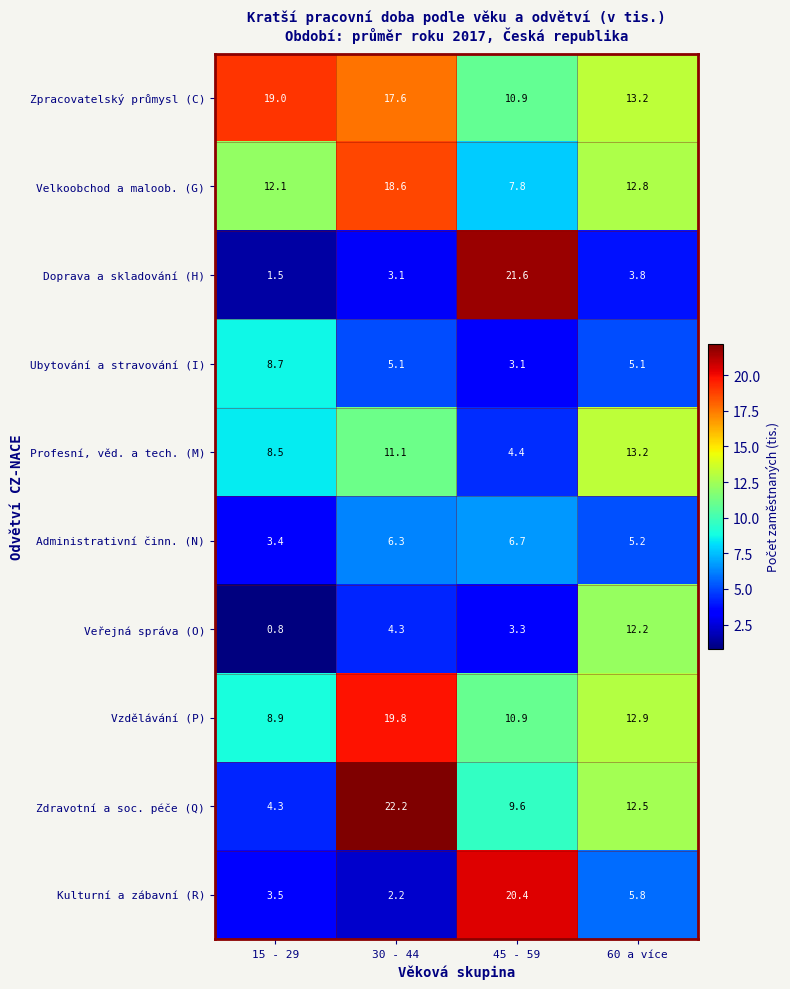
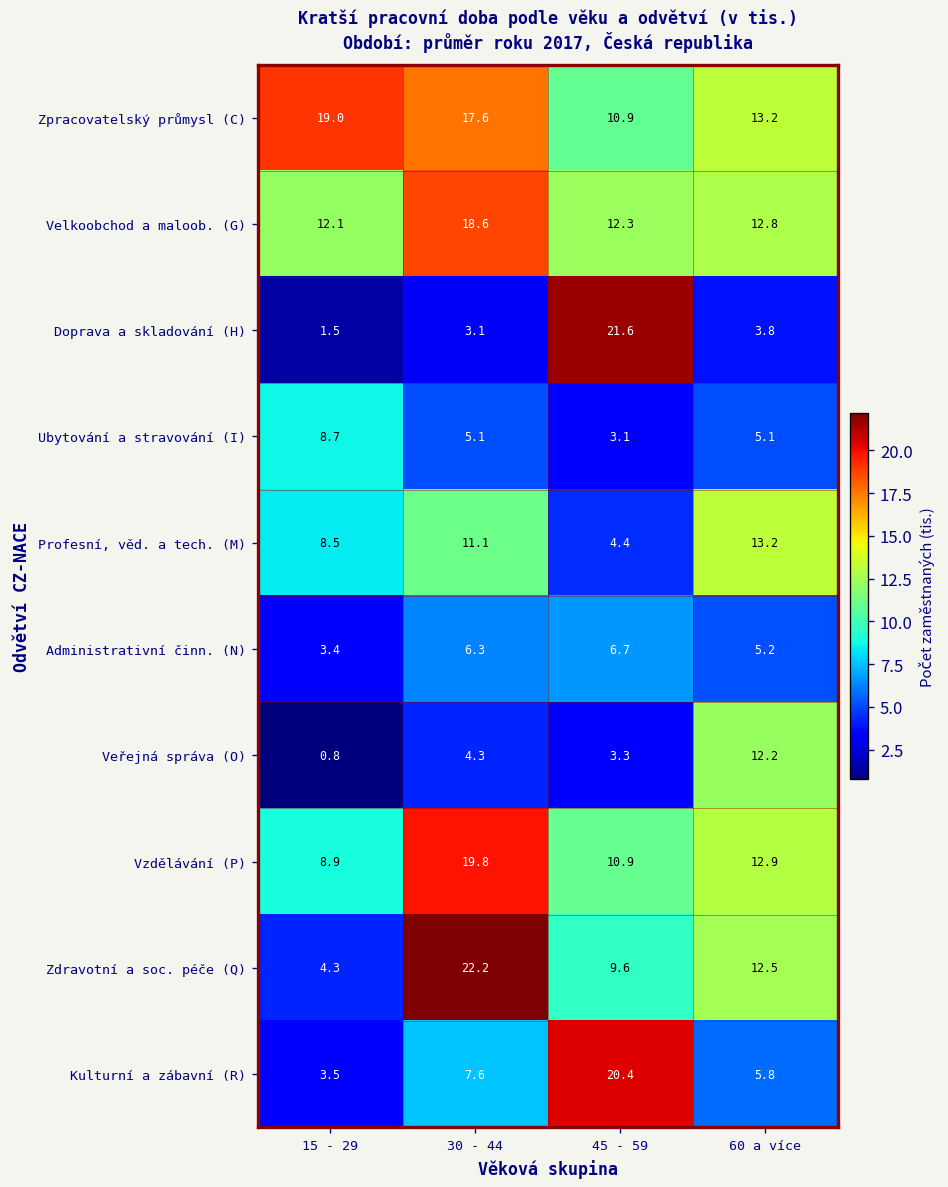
Velkoobchod a maloob. (G), 45 - 59: 7.8 -> 12.3
Kulturní a zábavní (R), 30 - 44: 2.2 -> 7.6
